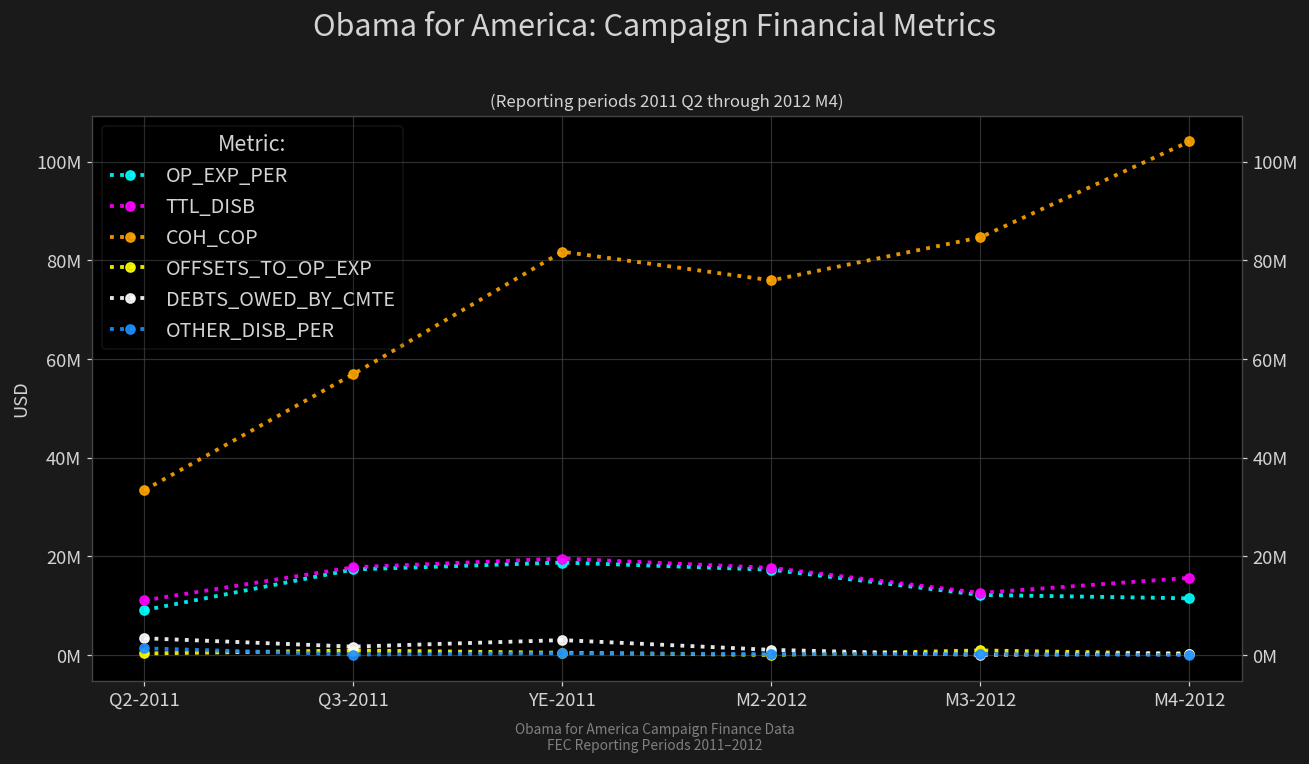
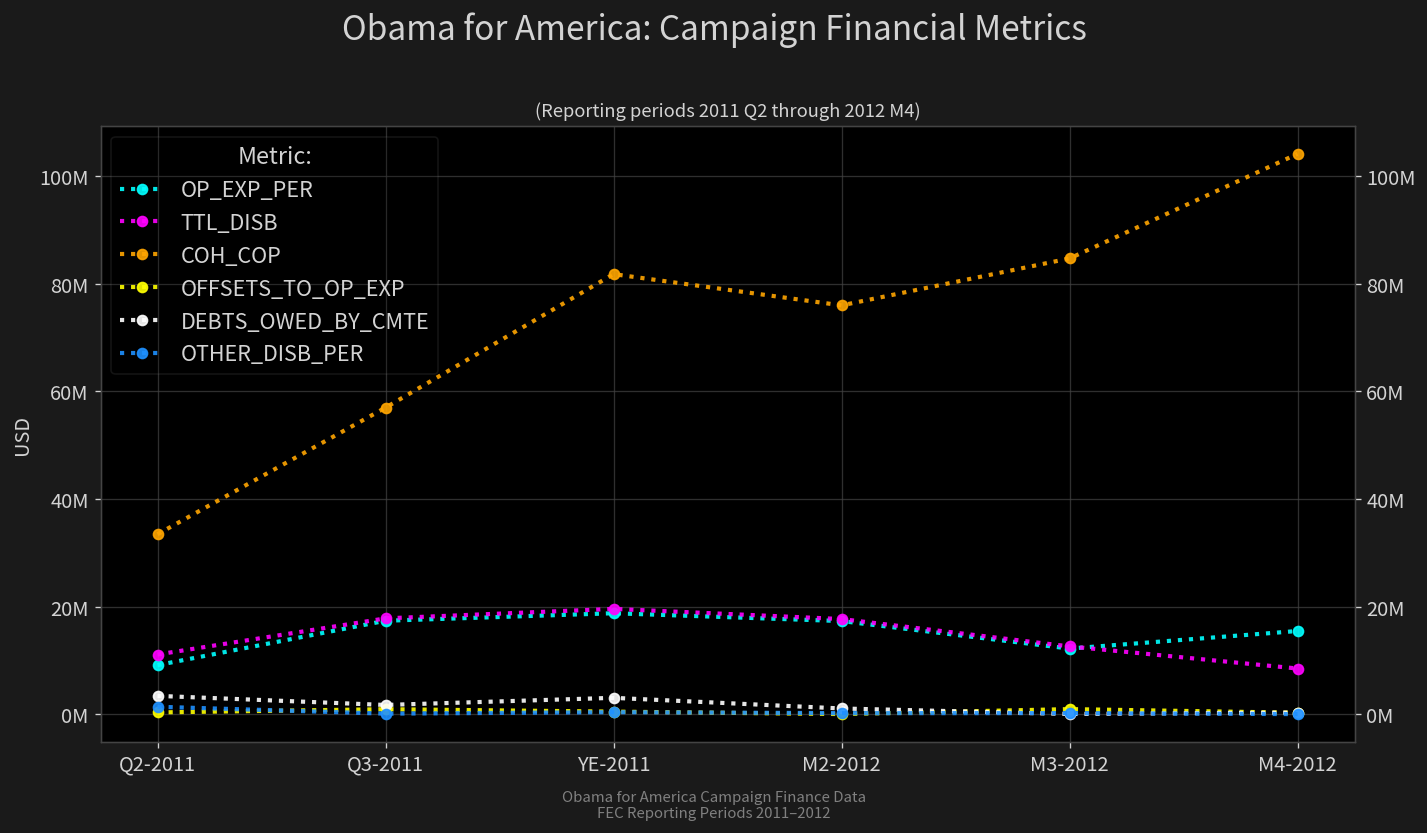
OP_EXP_PER, M4-2012: 12000000 -> 15000000
TTL_DISB, M4-2012: 16000000 -> 8000000
